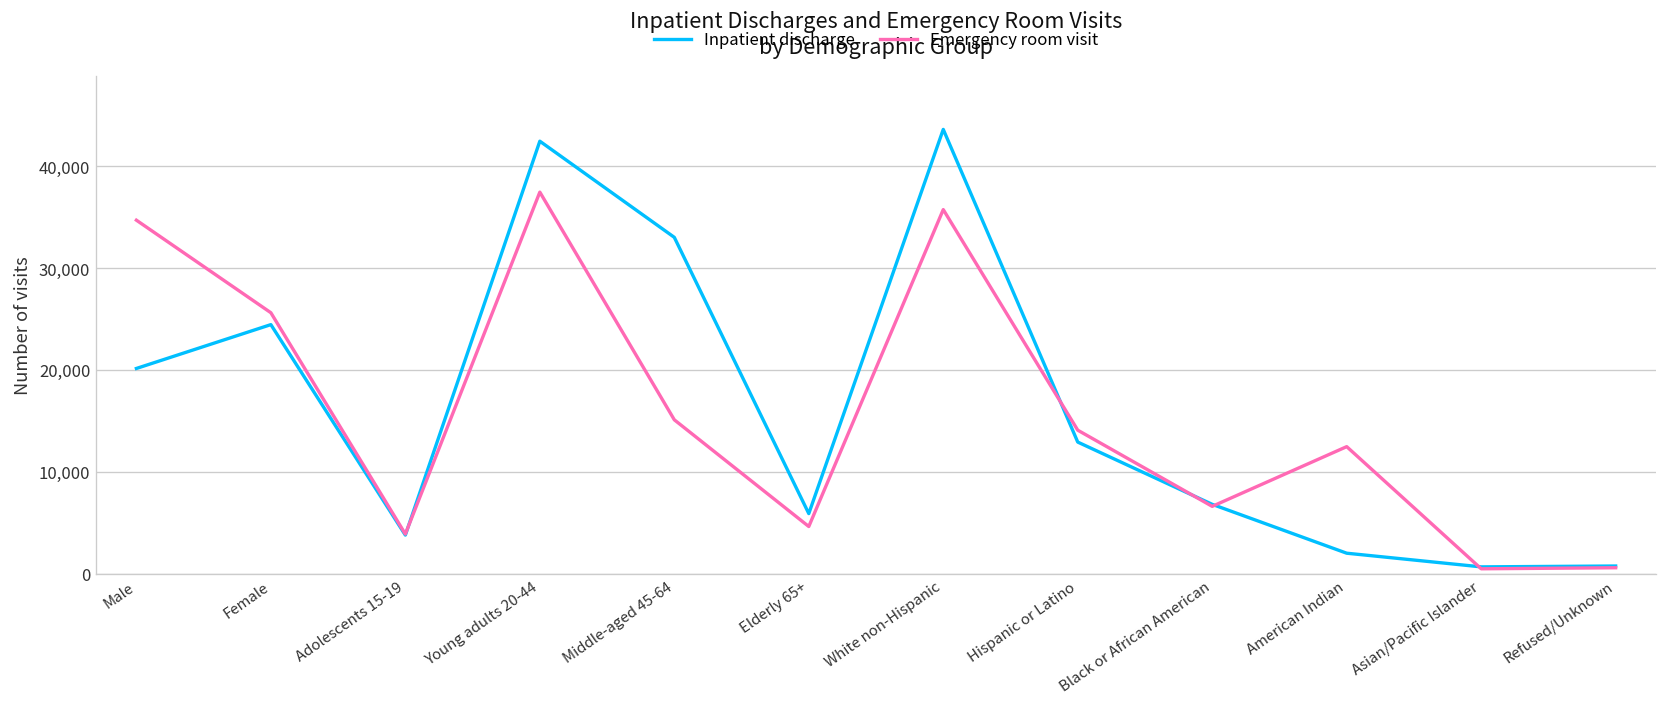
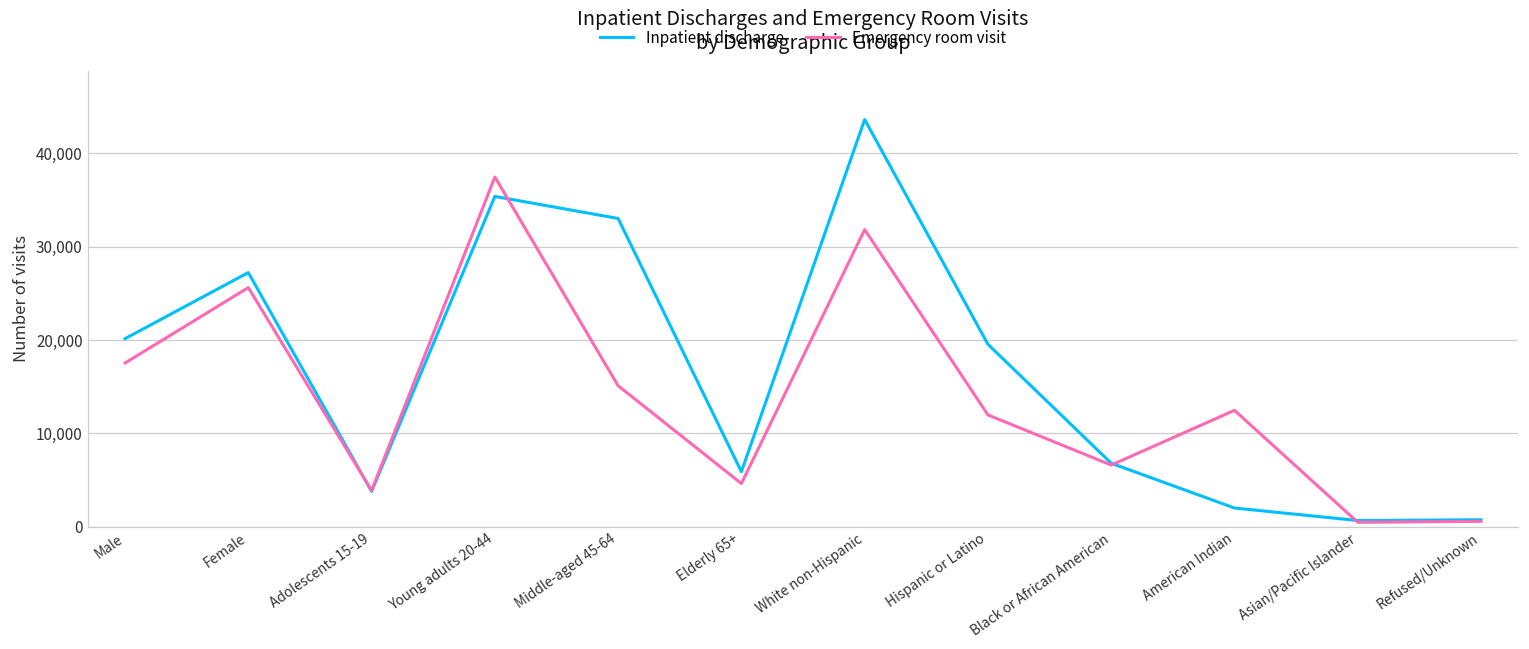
Emergency room visit, Male: 35,000 -> 18,000
Inpatient discharge, Female: 24,000 -> 27,000
Inpatient discharge, Young adults 20-44: 42,000 -> 35,000
Emergency room visit, White non-Hispanic: 36,000 -> 32,000
Inpatient discharge, Hispanic or Latino: 13,000 -> 20,000
Emergency room visit, Hispanic or Latino: 14,000 -> 12,000
